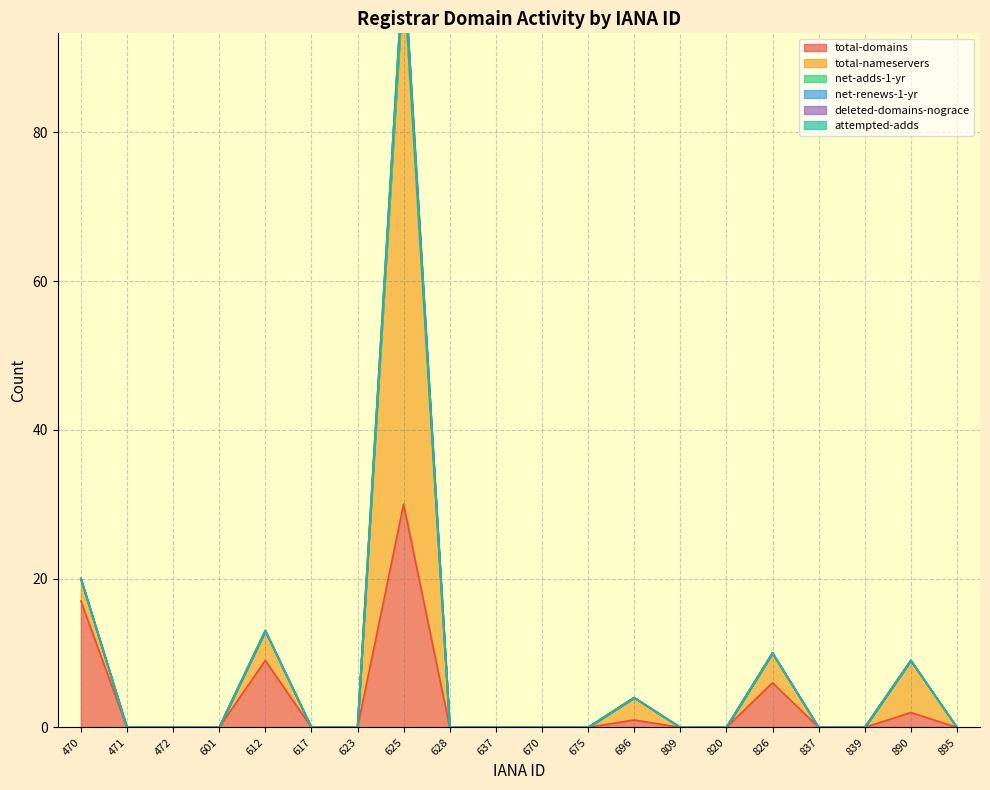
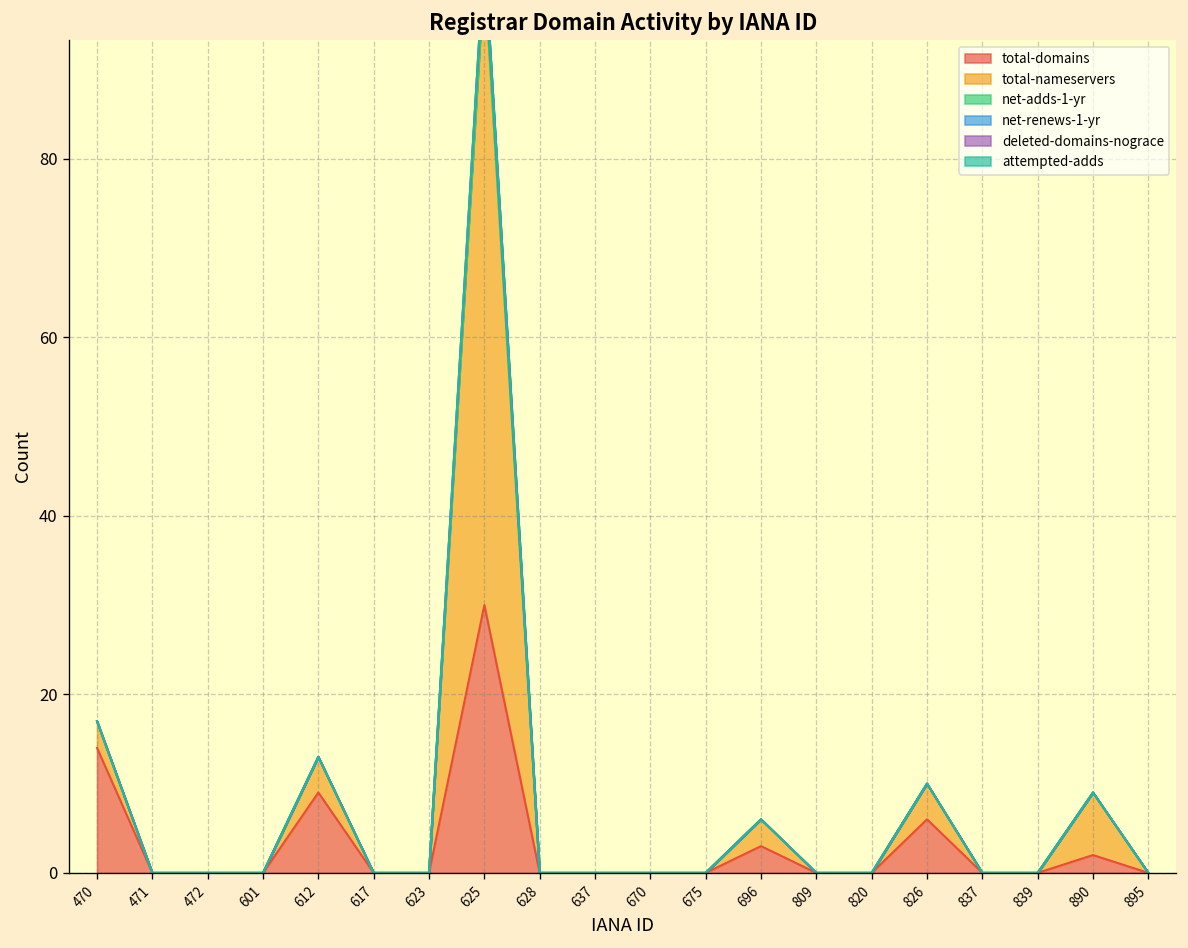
total-domains, 470: 17 -> 14
total-domains, 696: 1 -> 3
